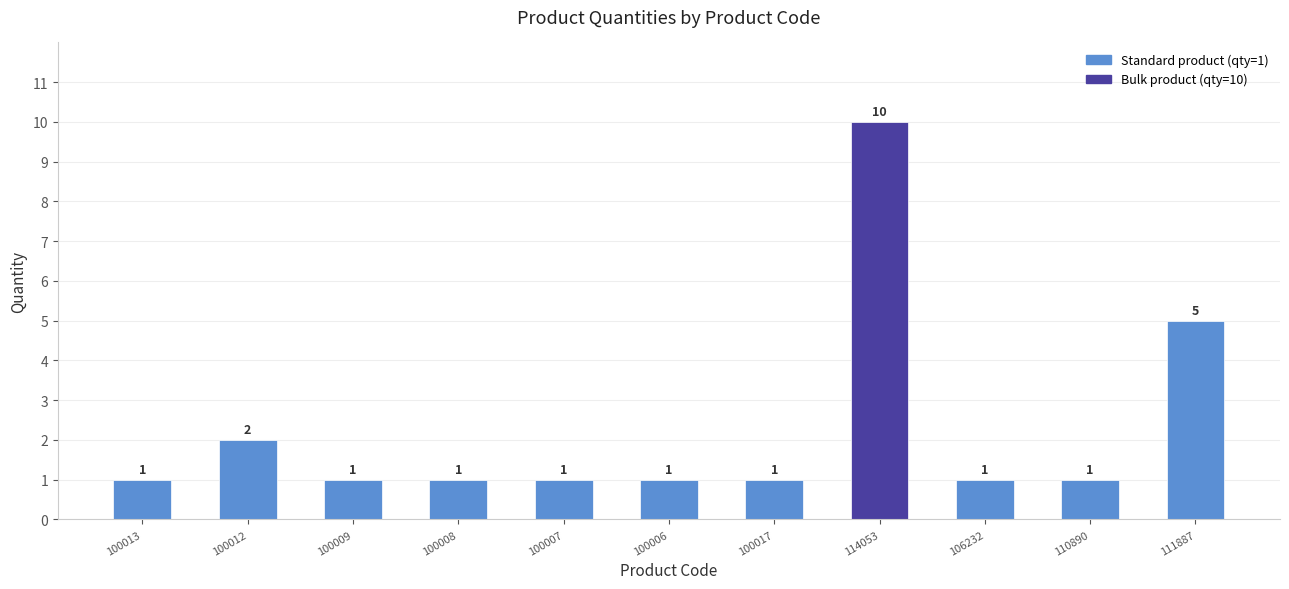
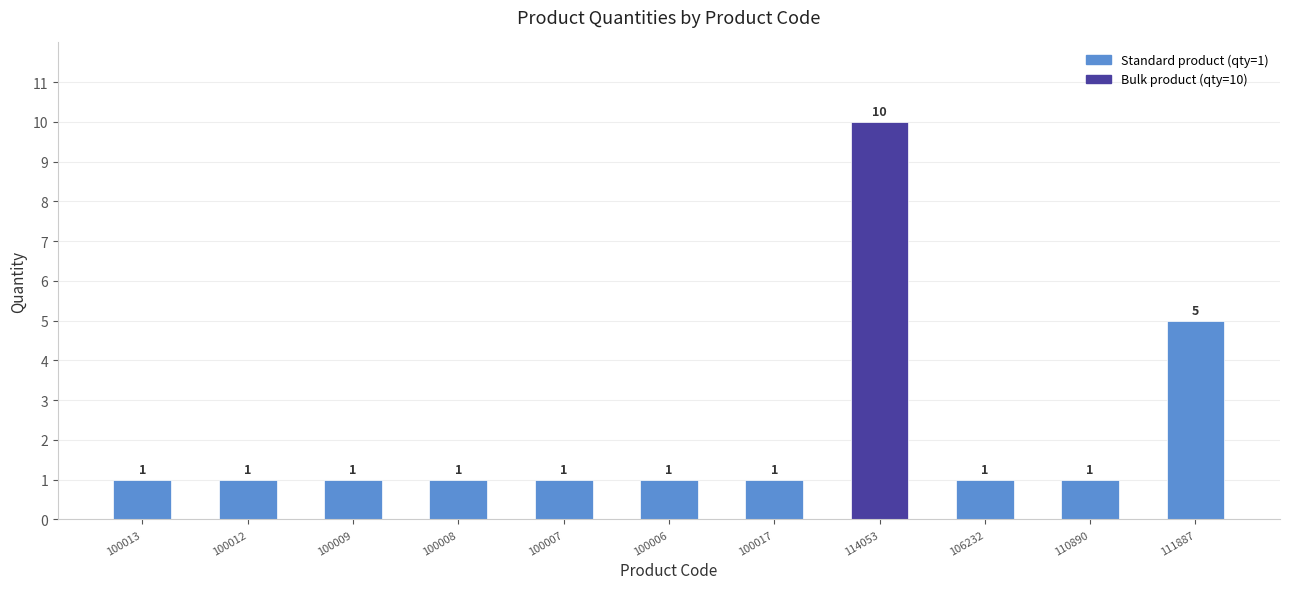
100012: 2 -> 1
